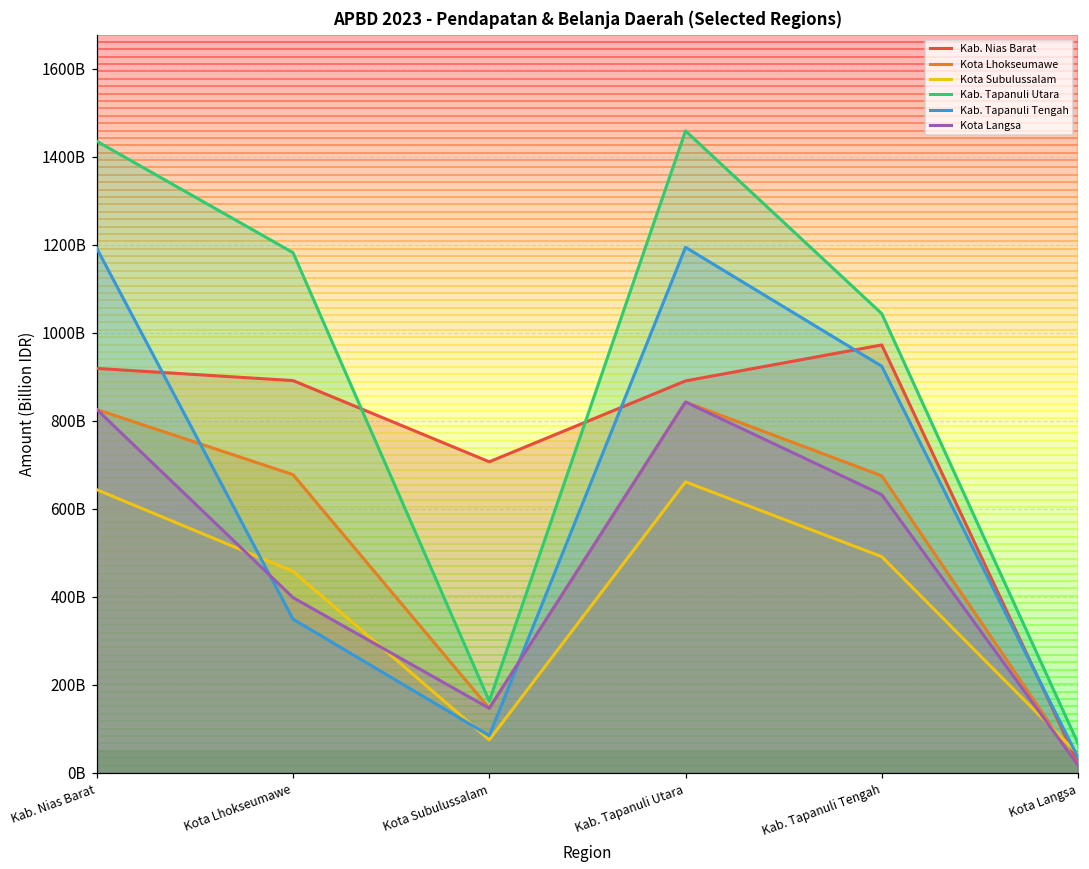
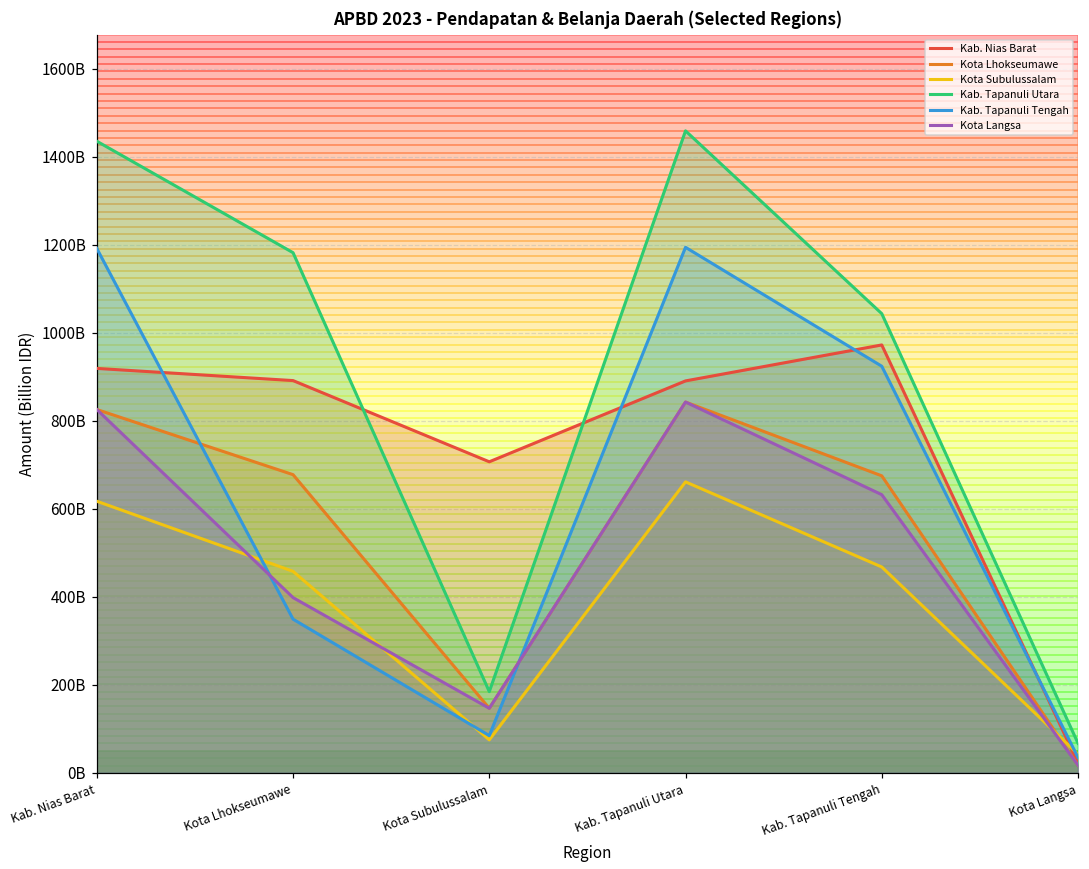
Kota Subulussalam, Kab. Nias Barat: 640000000000 -> 620000000000
Kab. Tapanuli Utara, Kota Subulussalam: 160000000000 -> 180000000000
Kota Subulussalam, Kab. Tapanuli Tengah: 490000000000 -> 470000000000
